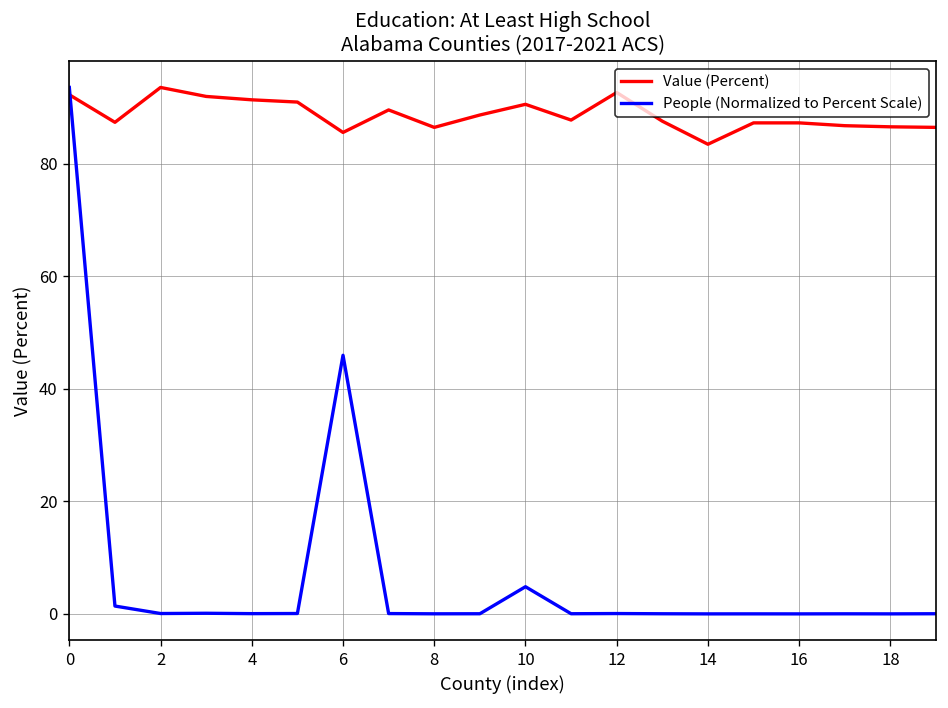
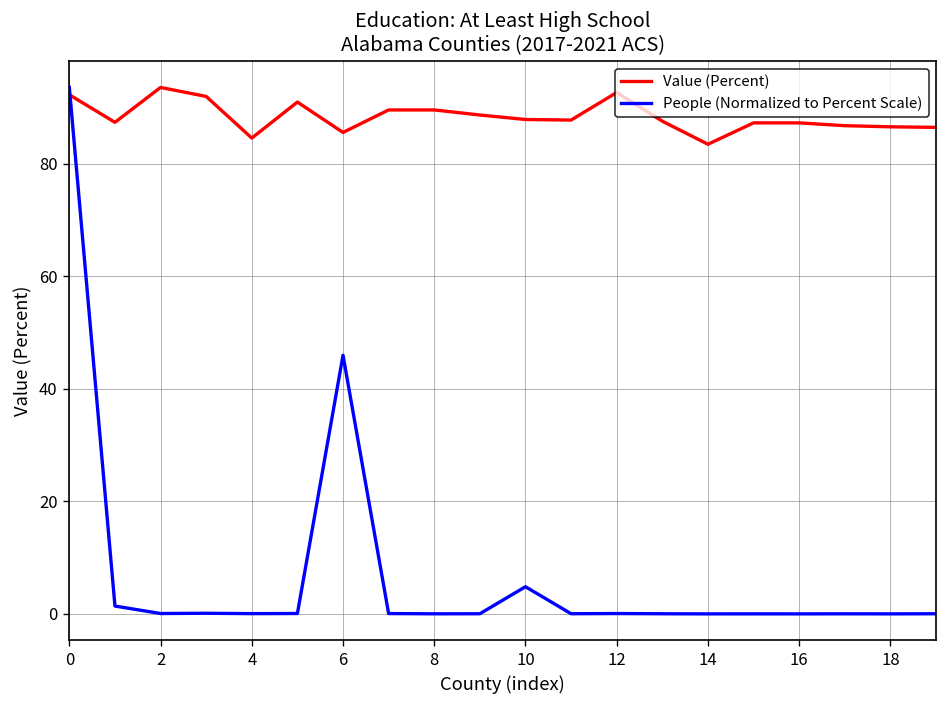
Value (Percent), 4: 91 -> 85
Value (Percent), 8: 87 -> 90
Value (Percent), 10: 91 -> 88
